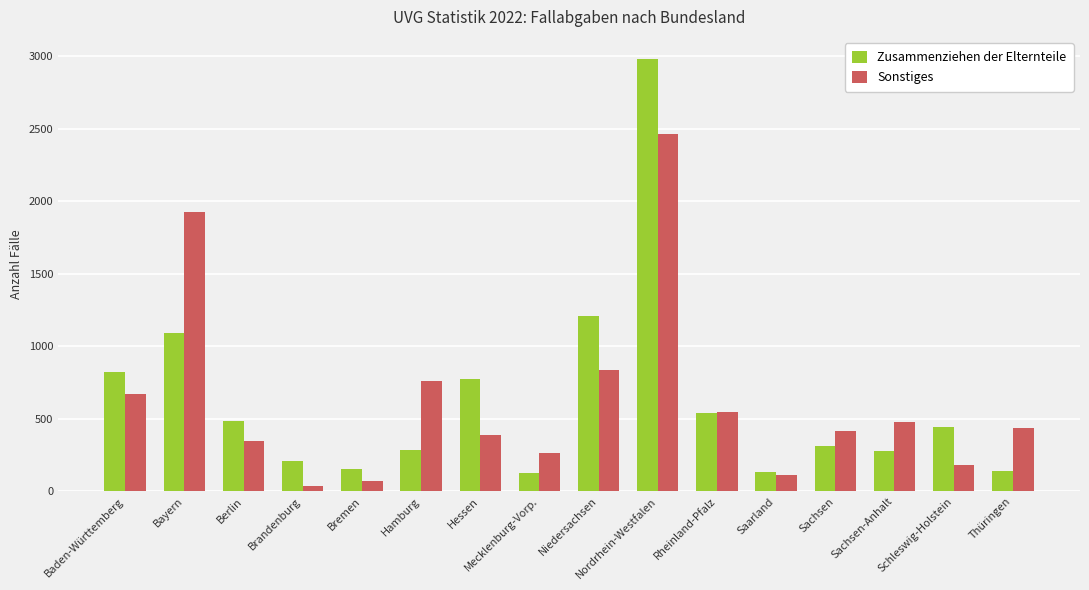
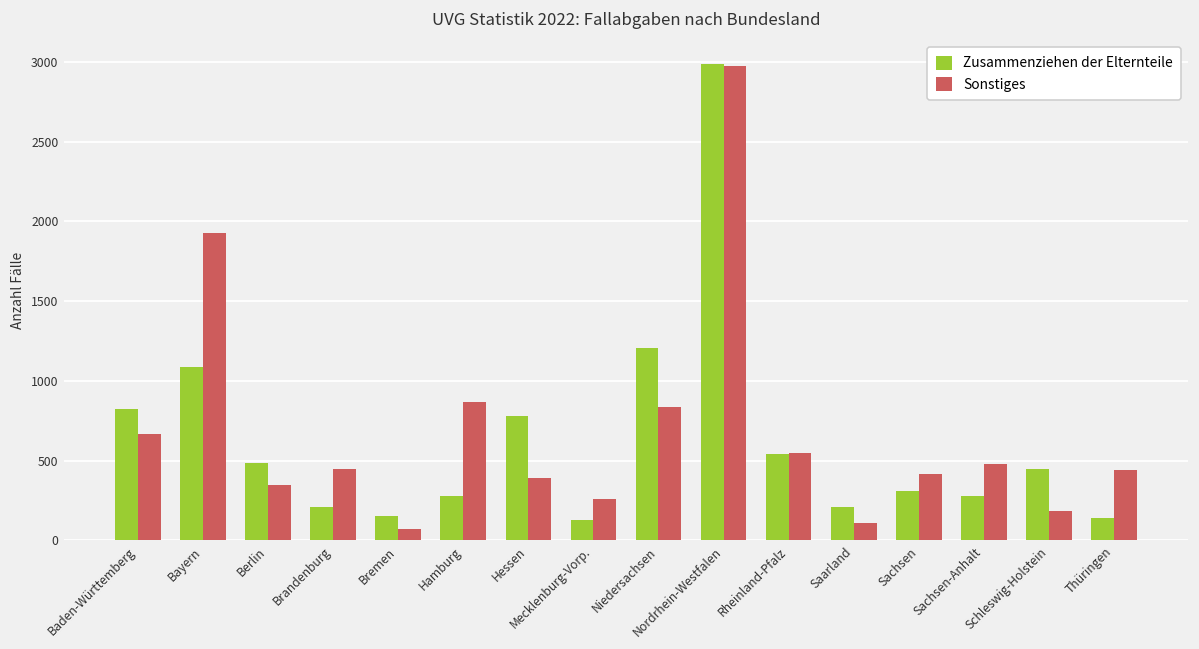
Sonstiges, Brandenburg: 30 -> 450
Sonstiges, Hamburg: 760 -> 870
Sonstiges, Nordrhein-Westfalen: 2470 -> 2970
Zusammenziehen der Elternteile, Saarland: 130 -> 210
